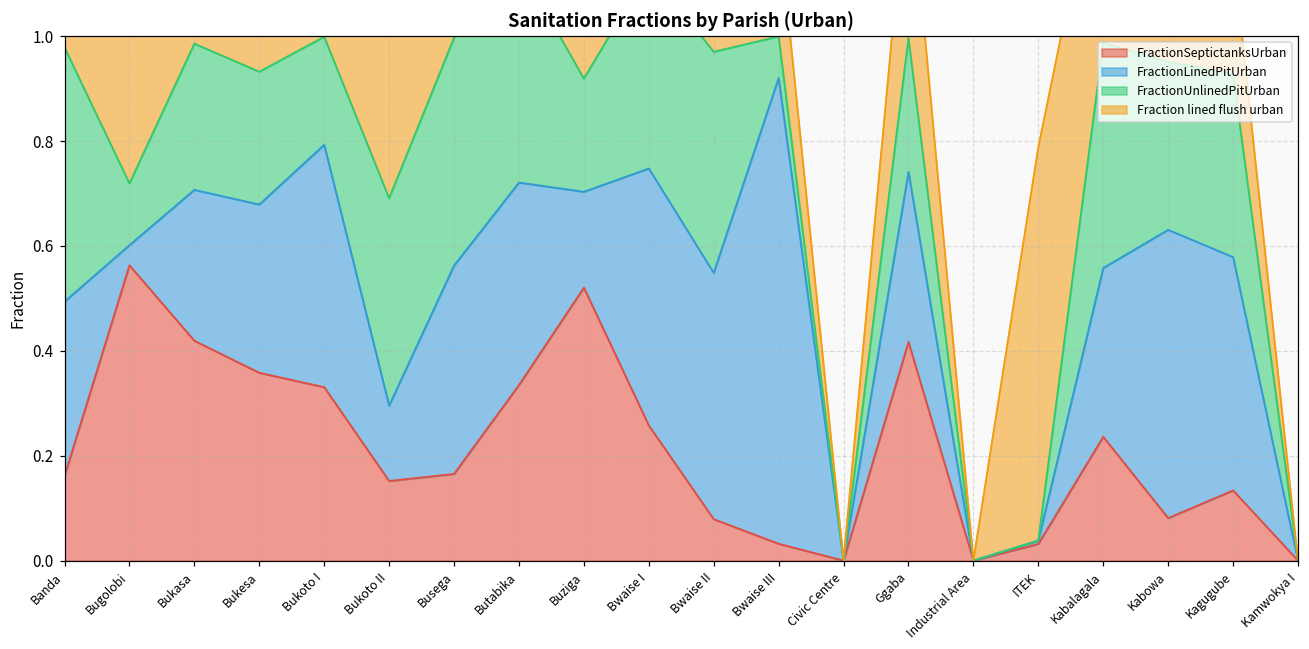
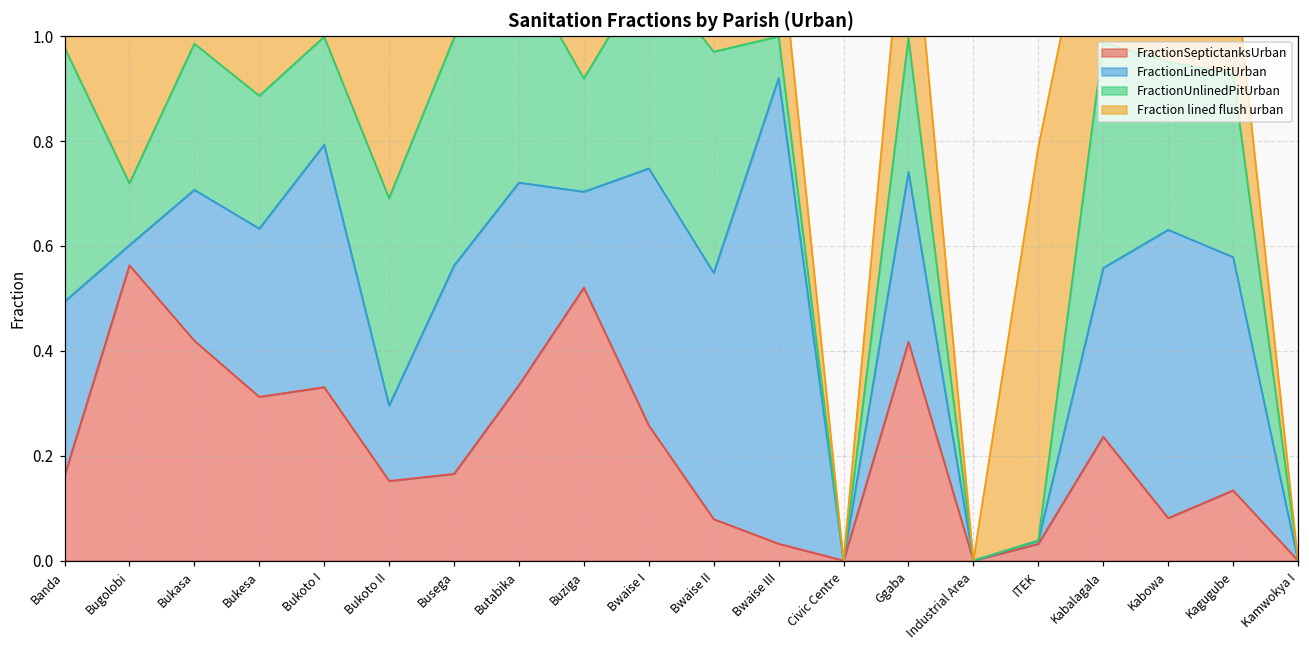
FractionSeptictanksUrban, Bukesa: 0.36 -> 0.31
